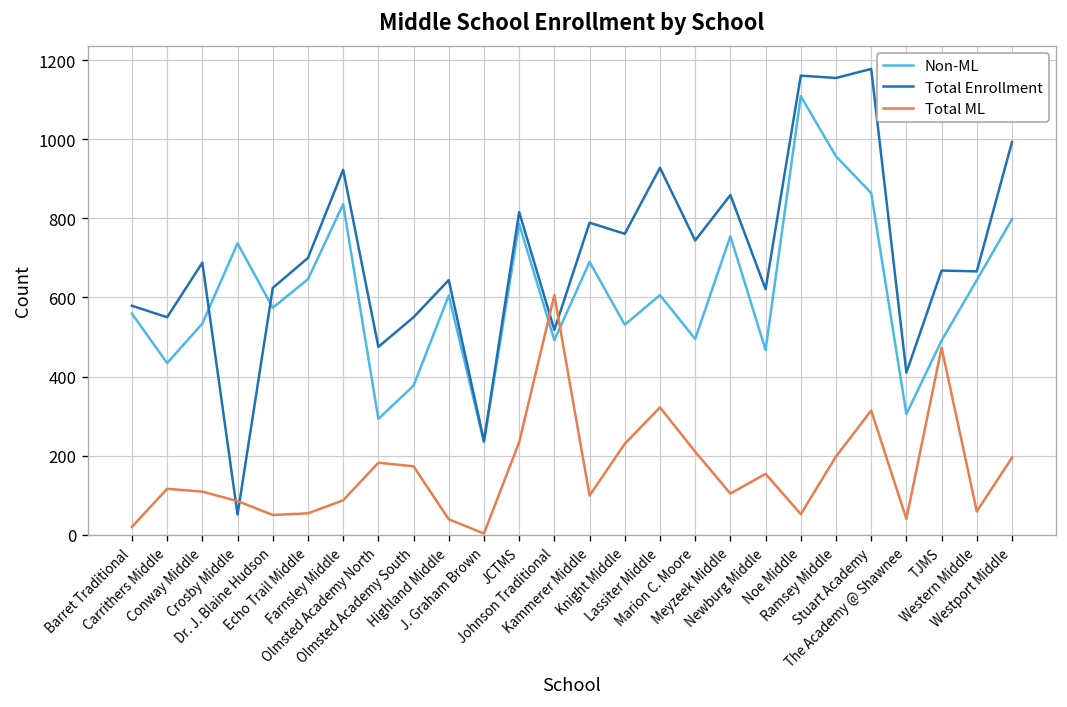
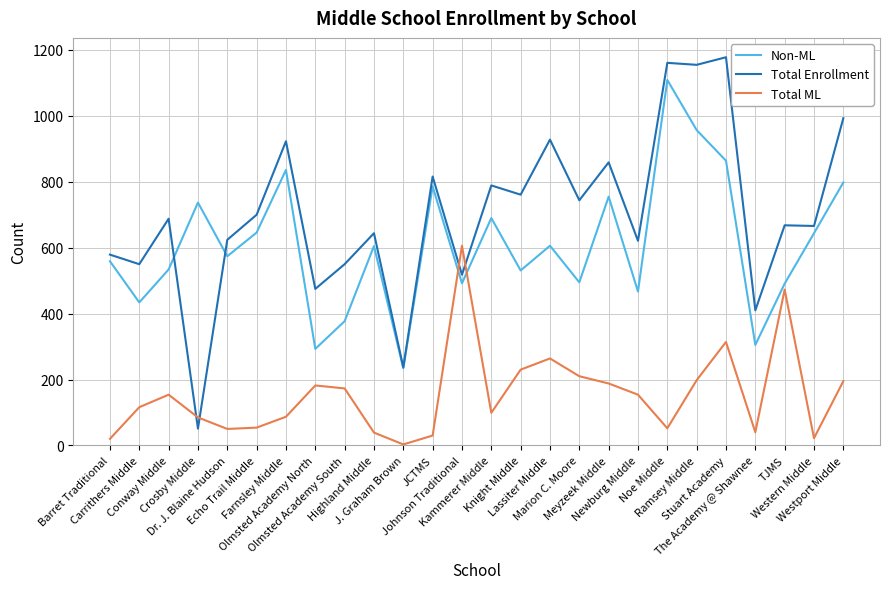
Total ML, Conway Middle: 110 -> 150
Total ML, JCTMS: 230 -> 30
Total ML, Lassiter Middle: 320 -> 260
Total ML, Meyzeek Middle: 100 -> 190
Total ML, Western Middle: 60 -> 20
